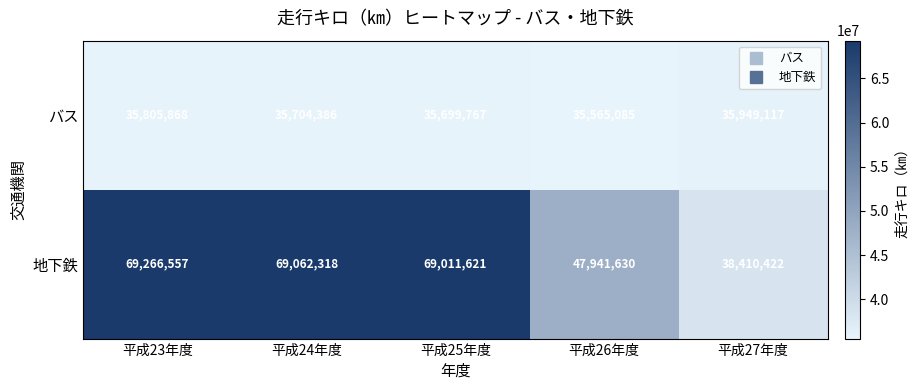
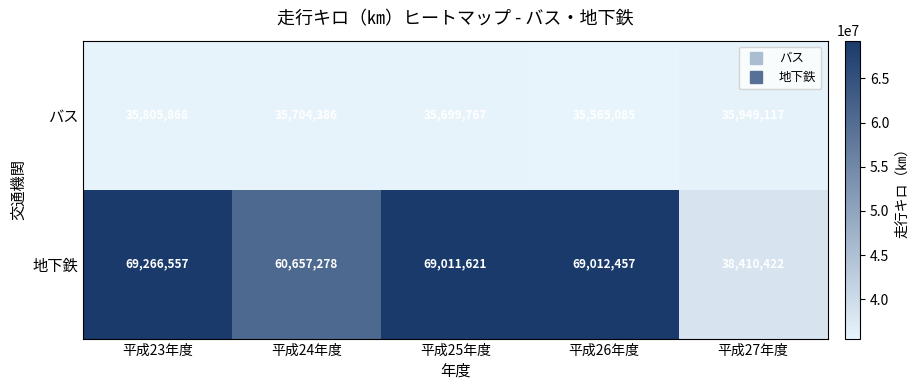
地下鉄, 平成24年度: 69,062,318 -> 60,657,278
地下鉄, 平成26年度: 47,941,630 -> 69,012,457
